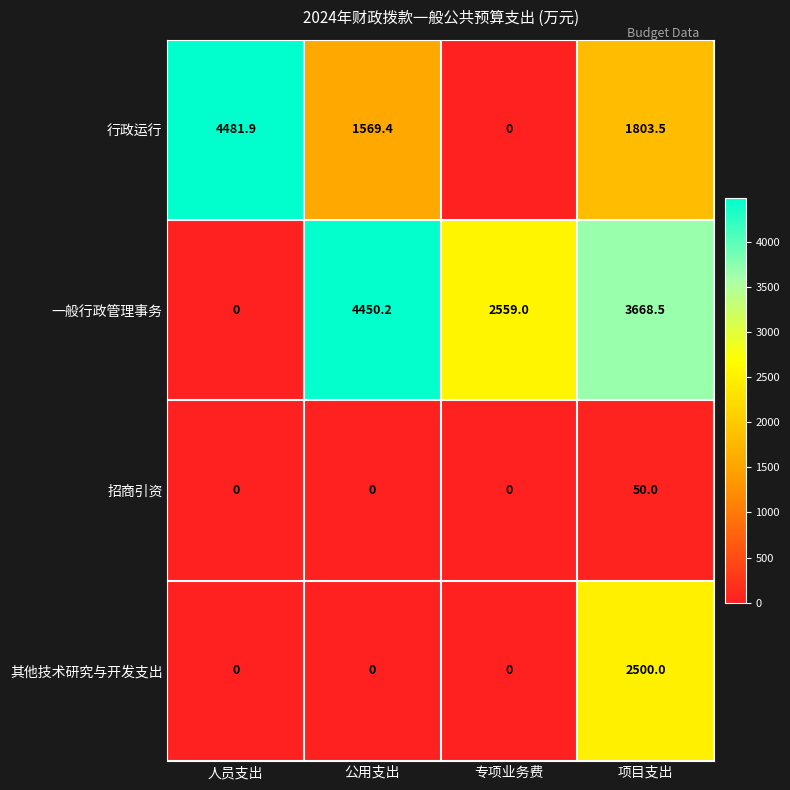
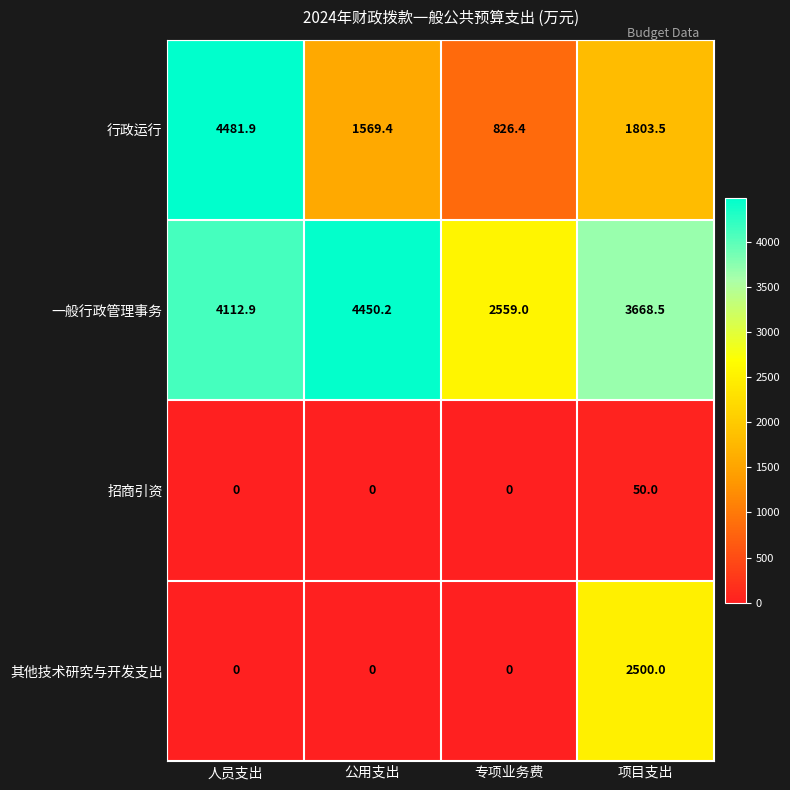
行政运行, 专项业务费: 0 -> 826.4
一般行政管理事务, 人员支出: 0 -> 4112.9
